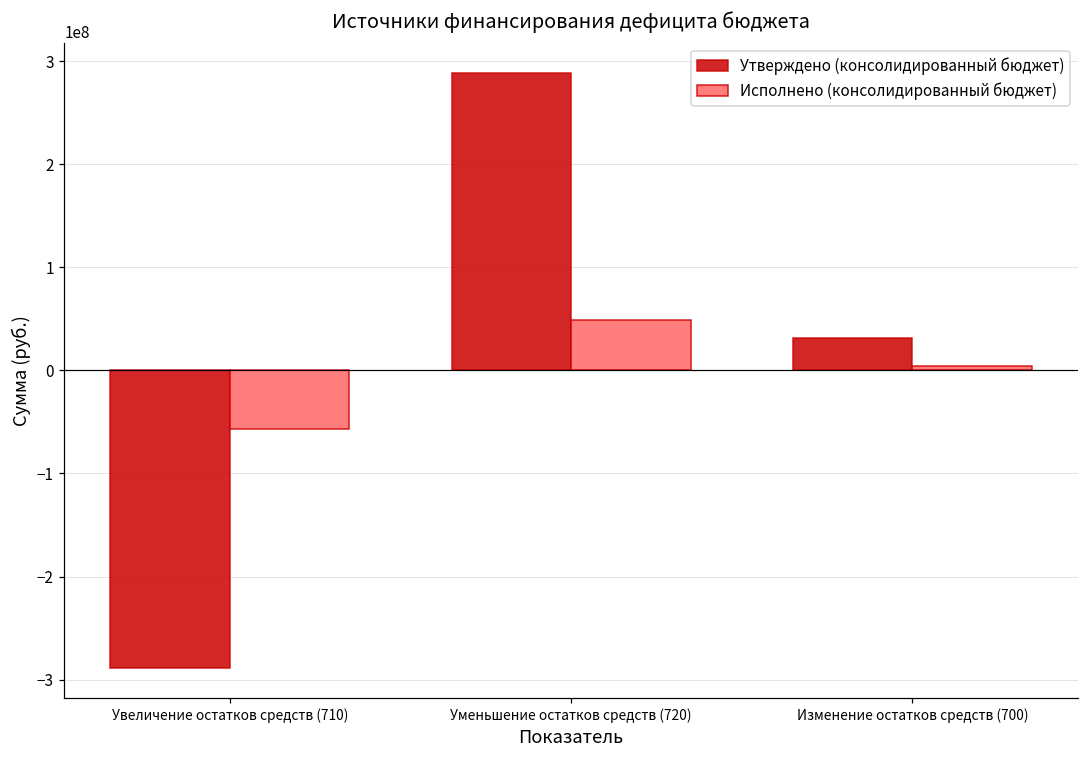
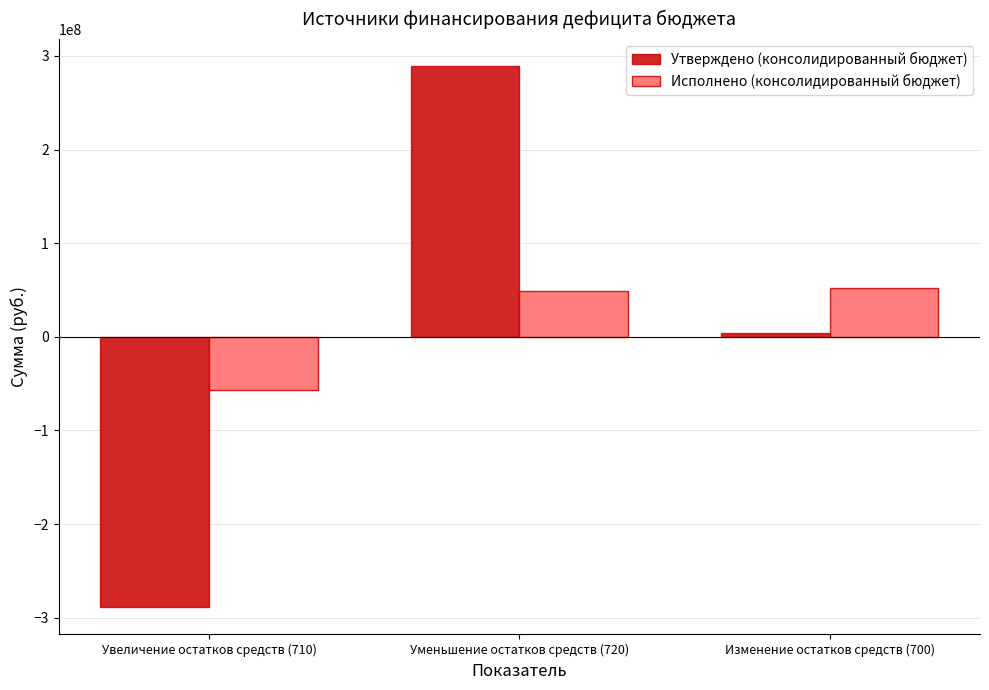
Утверждено (консолидированный бюджет), Изменение остатков средств (700): 30000000 -> 0
Исполнено (консолидированный бюджет), Изменение остатков средств (700): 0 -> 50000000
